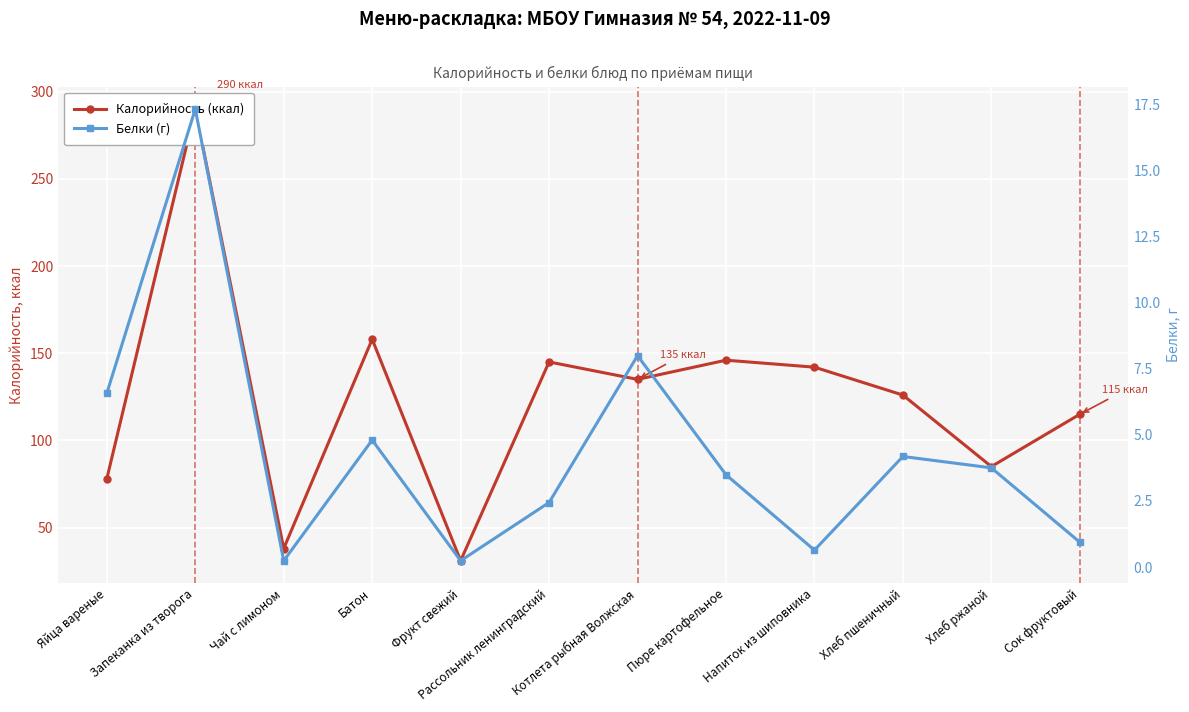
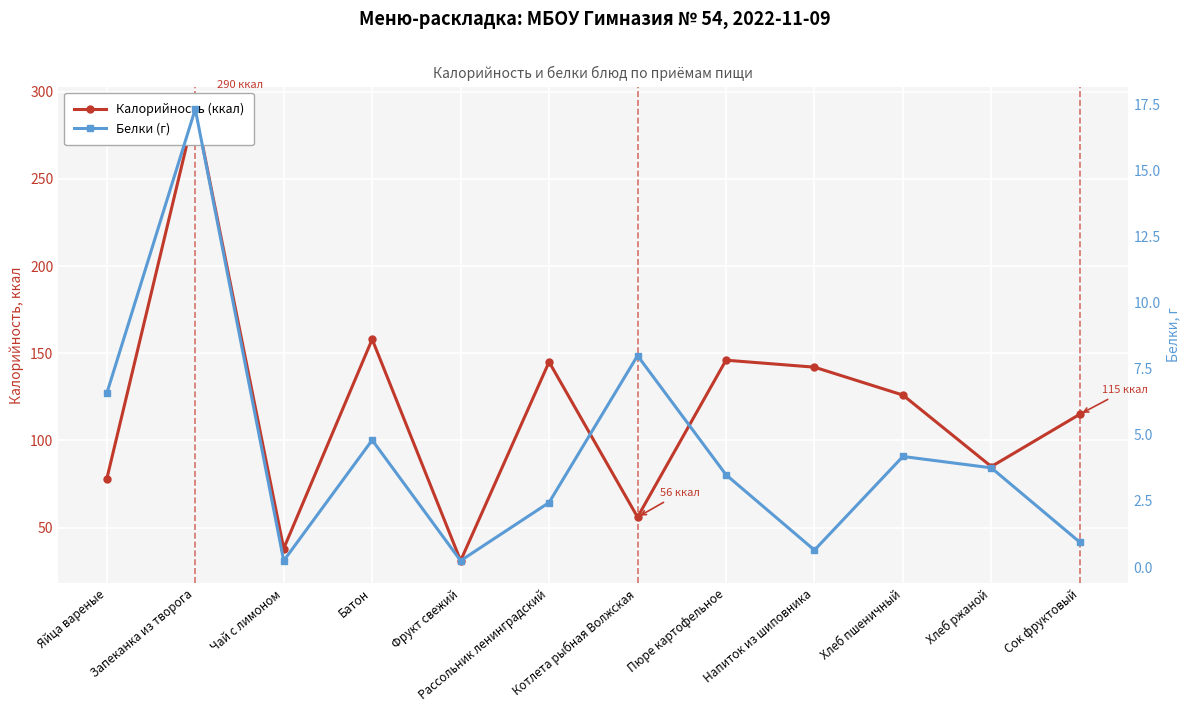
Калорийность (ккал), Котлета рыбная Волжская: 135 -> 56
